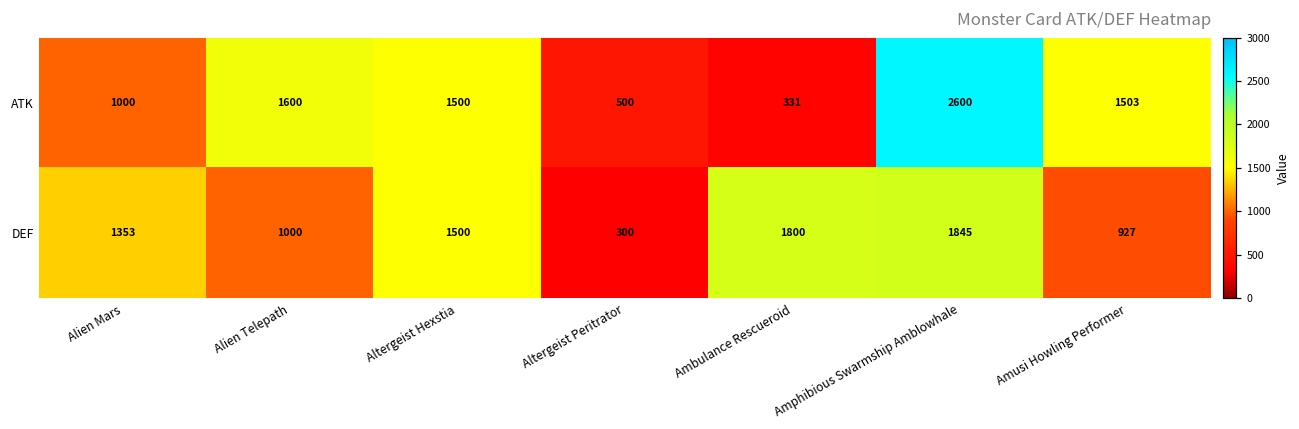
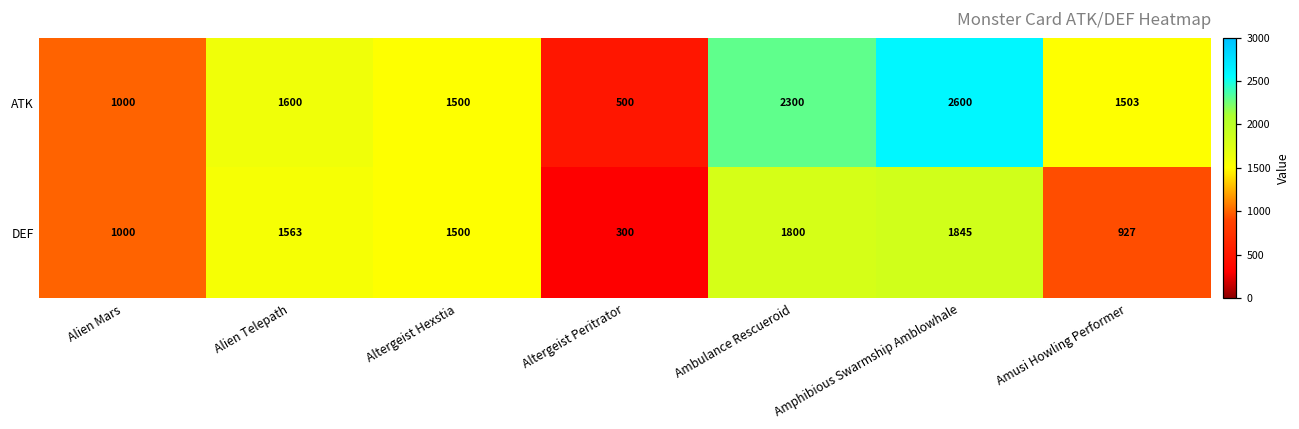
ATK, Ambulance Rescueroid: 331 -> 2300
DEF, Alien Mars: 1353 -> 1000
DEF, Alien Telepath: 1000 -> 1563
